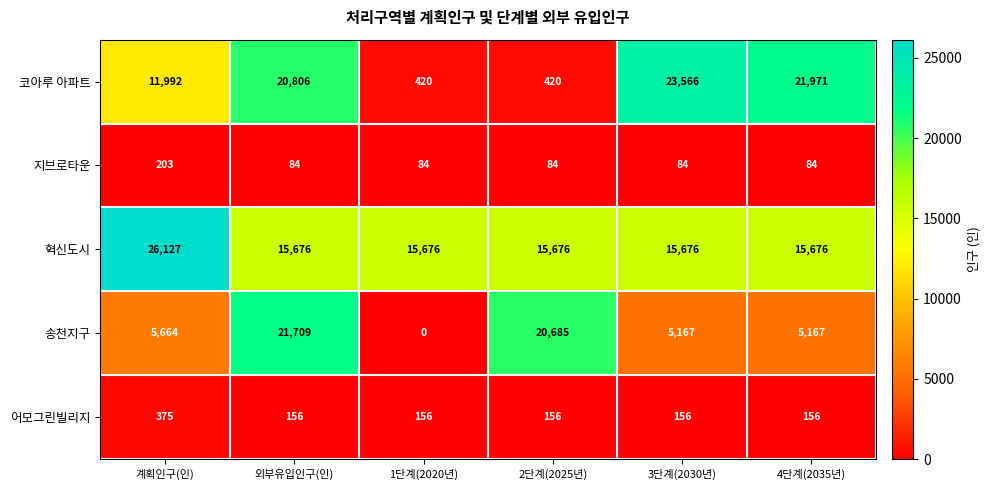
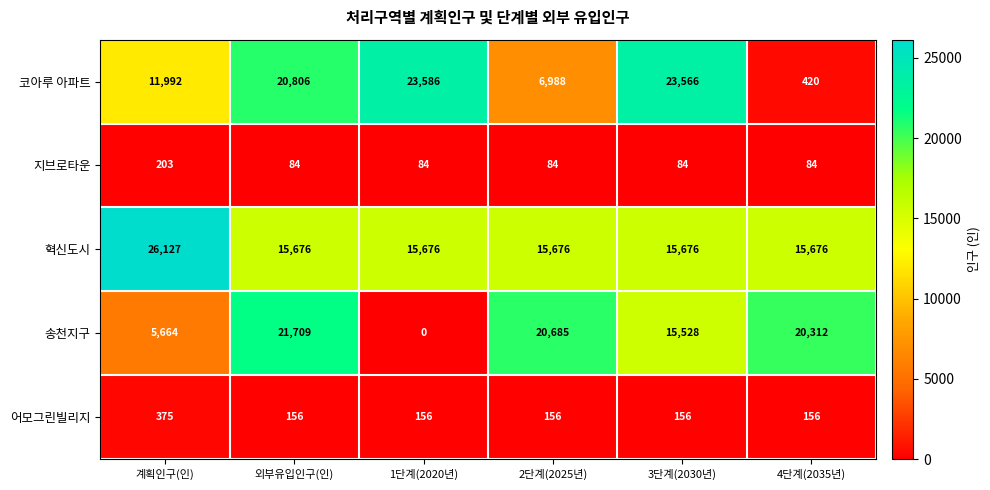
코아루 아파트, 1단계(2020년): 420 -> 23,586
코아루 아파트, 2단계(2025년): 420 -> 6,988
코아루 아파트, 4단계(2035년): 21,971 -> 420
송천지구, 3단계(2030년): 5,167 -> 15,528
송천지구, 4단계(2035년): 5,167 -> 20,312
